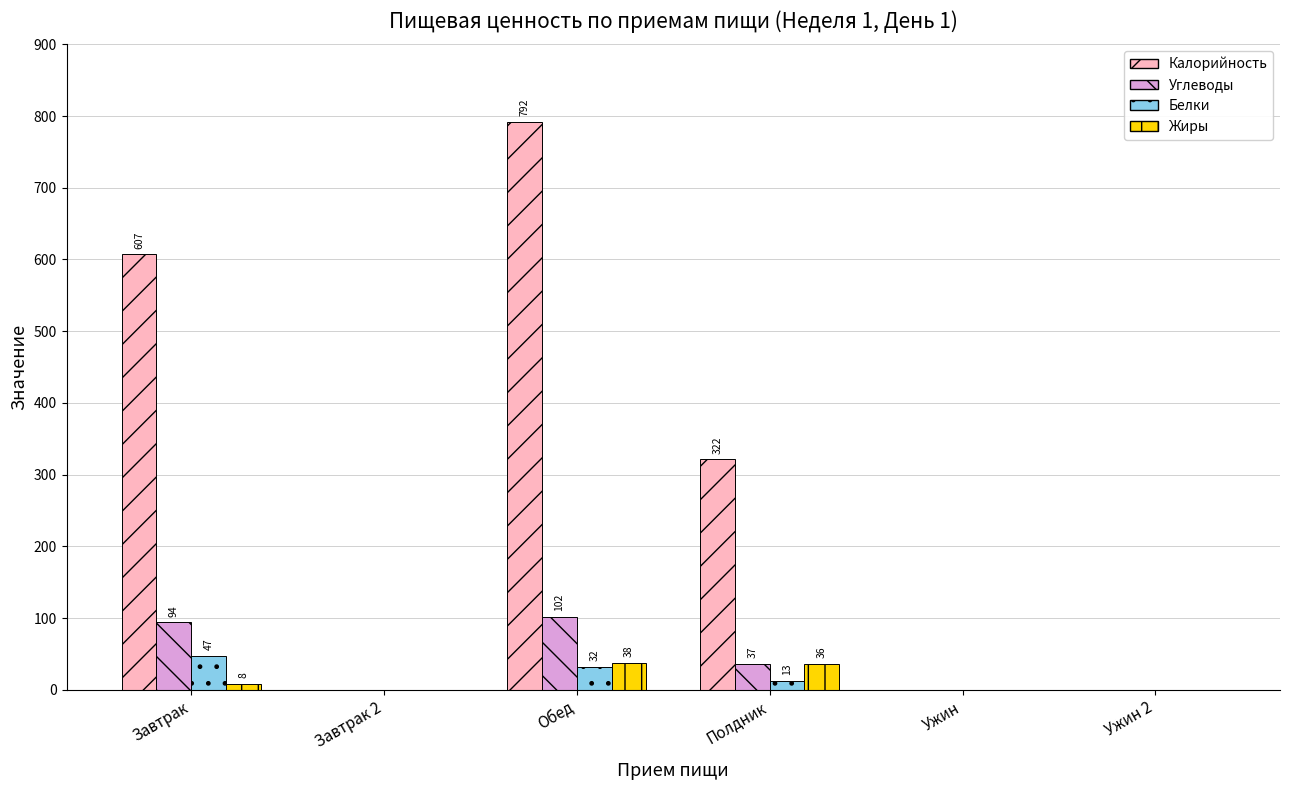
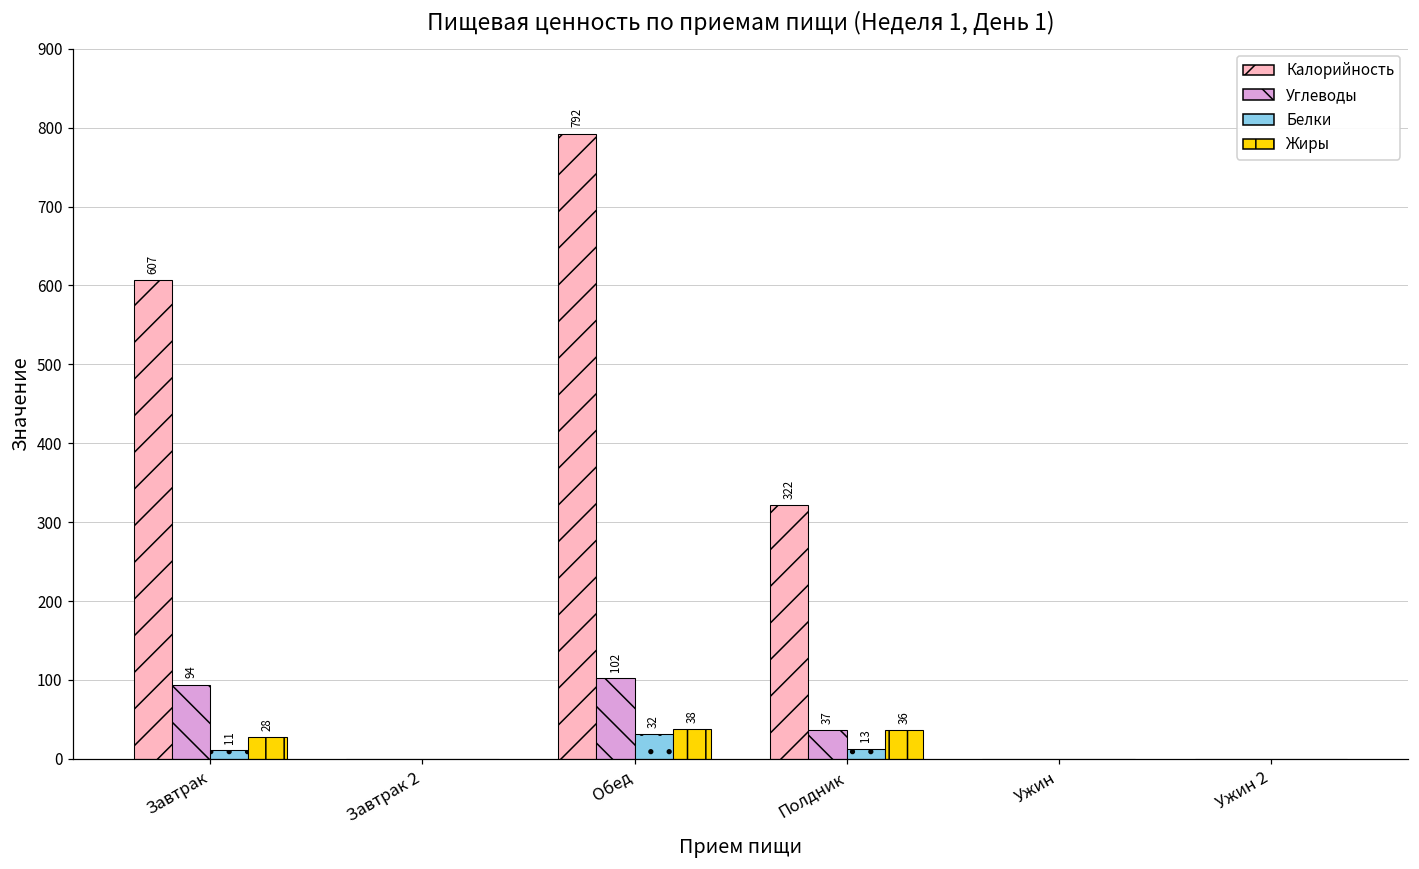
Белки, Завтрак: 47 -> 11
Жиры, Завтрак: 8 -> 28
